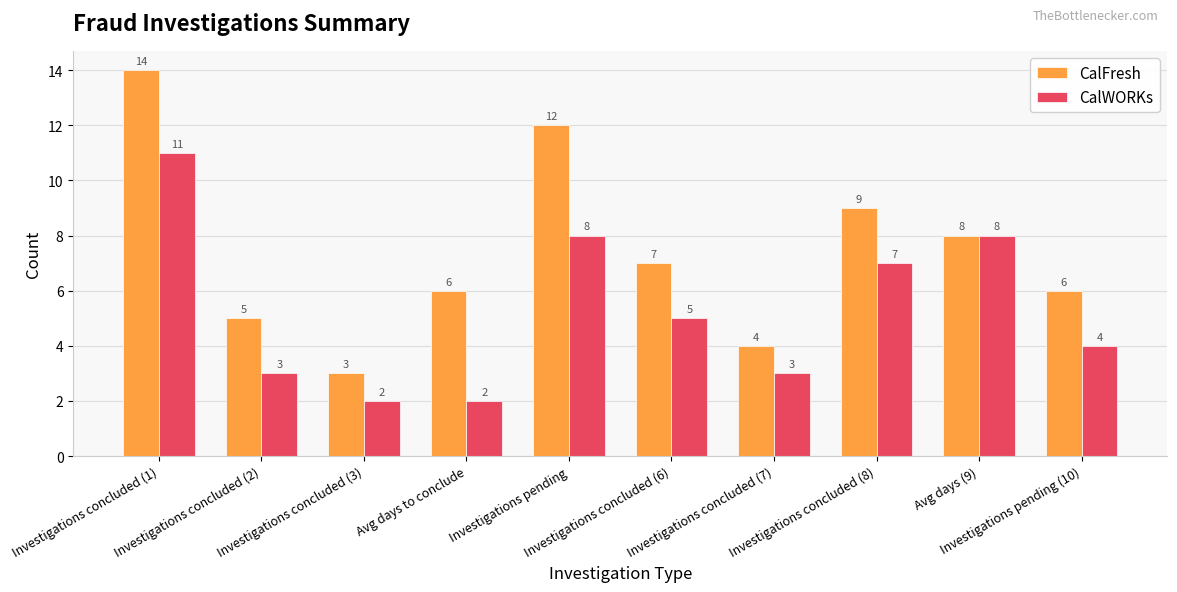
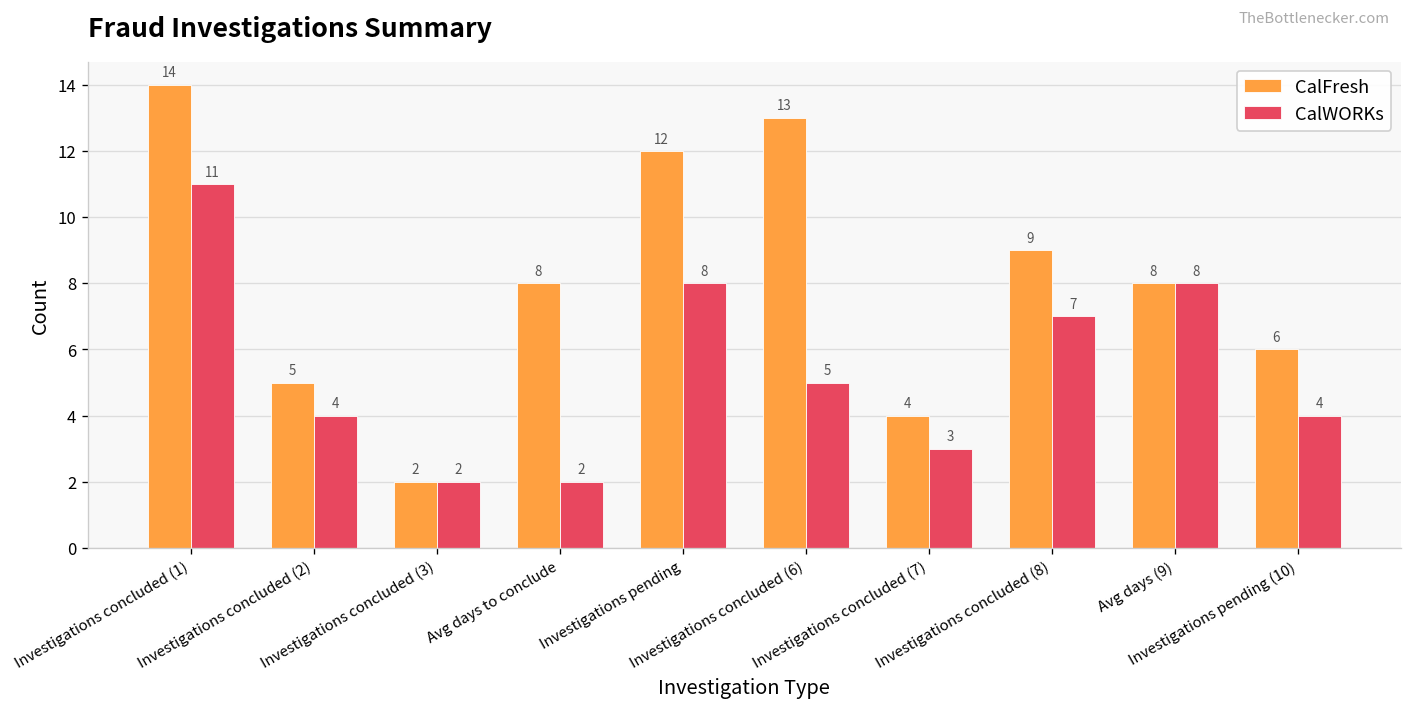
CalWORKs, Investigations concluded (2): 3 -> 4
CalFresh, Investigations concluded (3): 3 -> 2
CalFresh, Avg days to conclude: 6 -> 8
CalFresh, Investigations concluded (6): 7 -> 13
